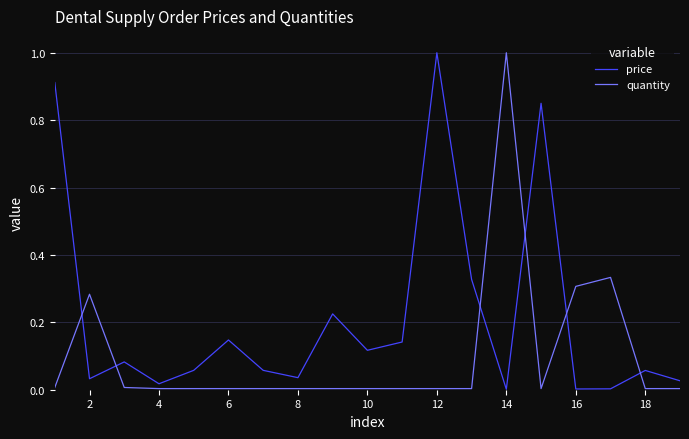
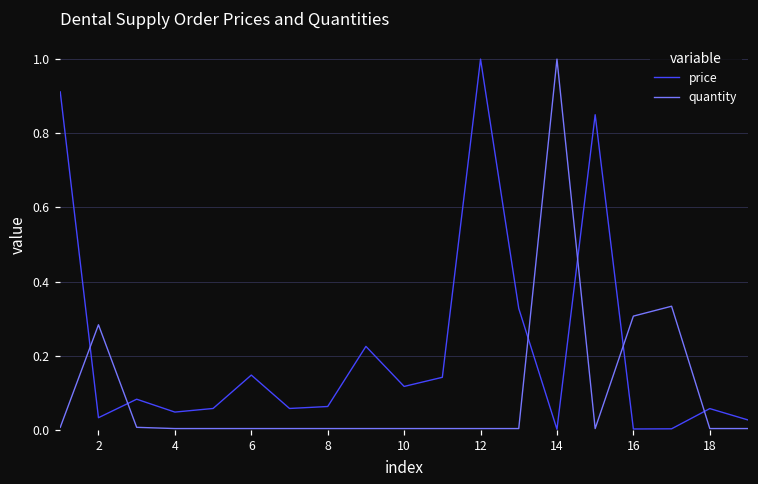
price, 4: 0.02 -> 0.05
price, 8: 0.04 -> 0.06
